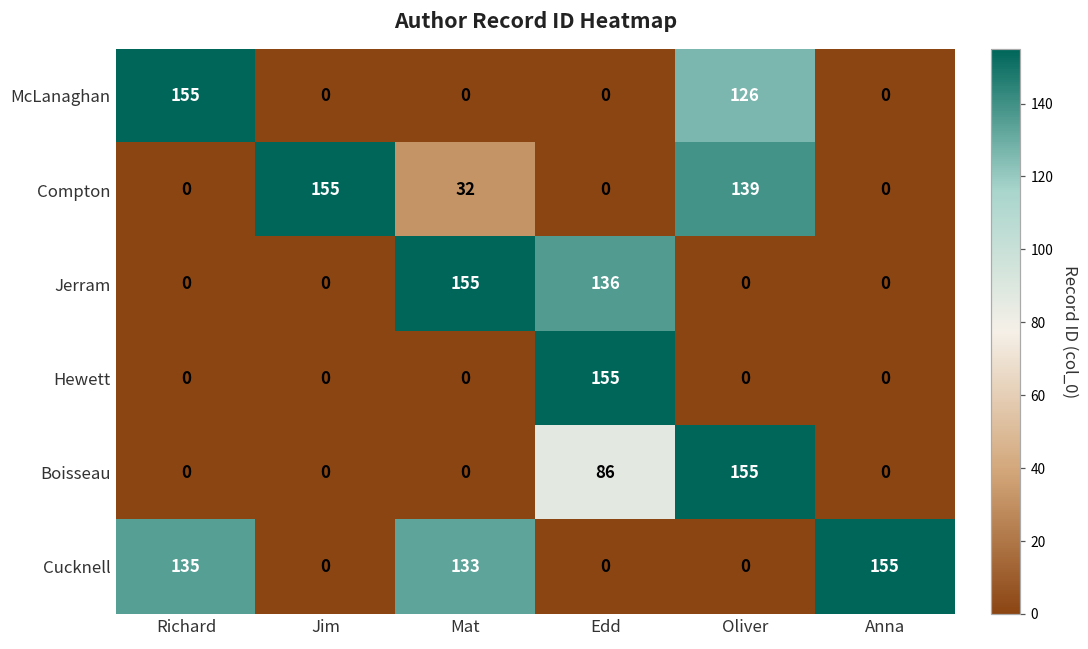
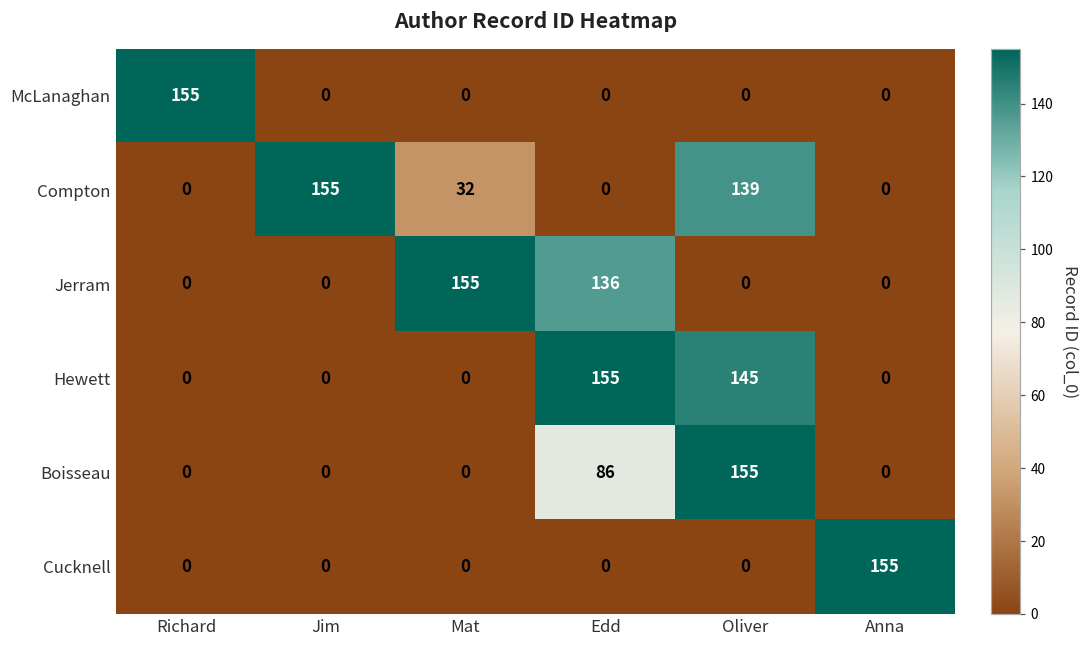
McLanaghan, Oliver: 126 -> 0
Hewett, Oliver: 0 -> 145
Cucknell, Richard: 135 -> 0
Cucknell, Mat: 133 -> 0
